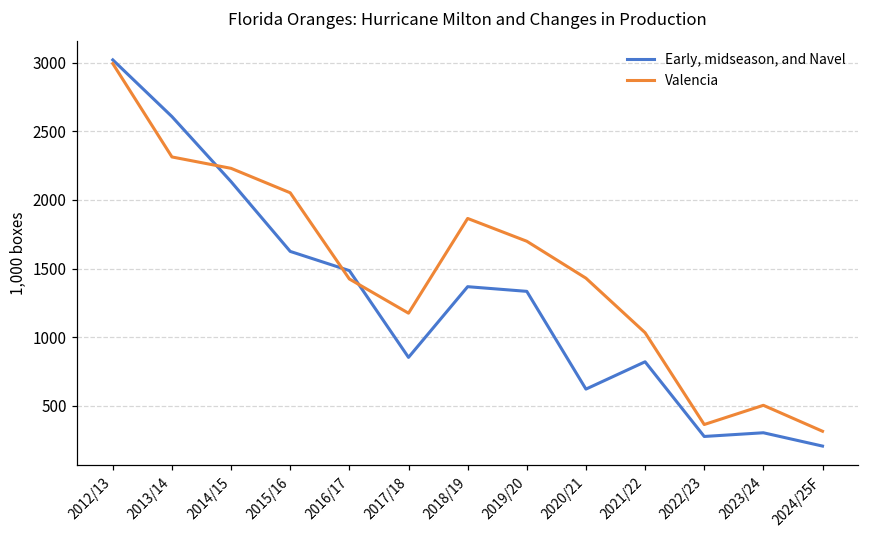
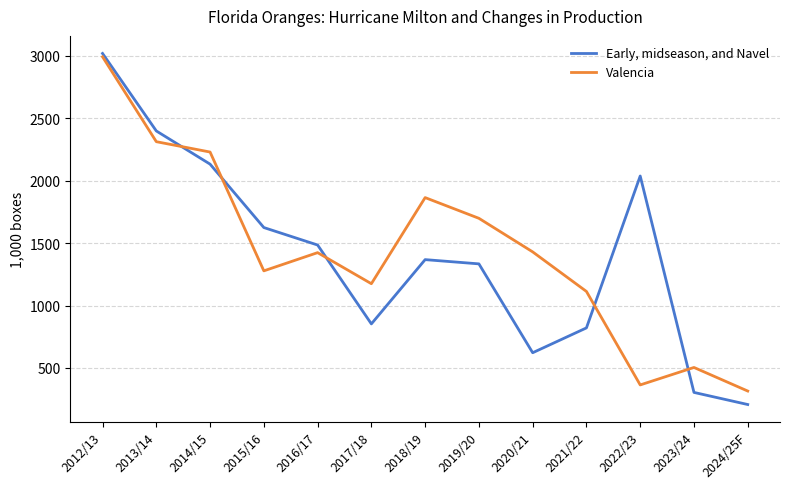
Early, midseason, and Navel, 2013/14: 2610 -> 2400
Valencia, 2015/16: 2050 -> 1280
Valencia, 2021/22: 1030 -> 1110
Early, midseason, and Navel, 2022/23: 280 -> 2040
